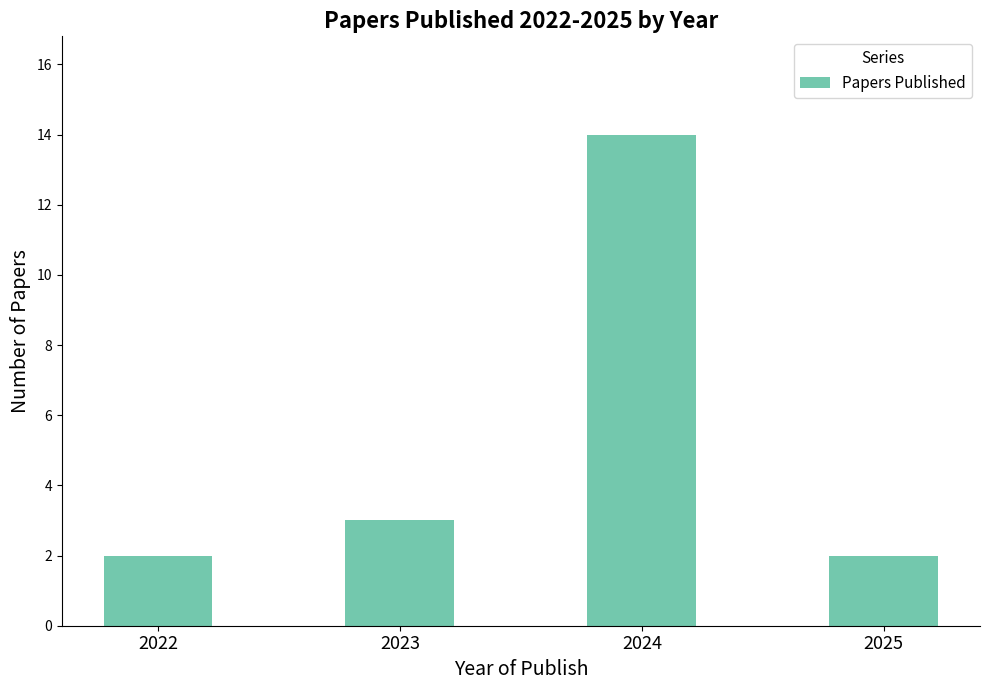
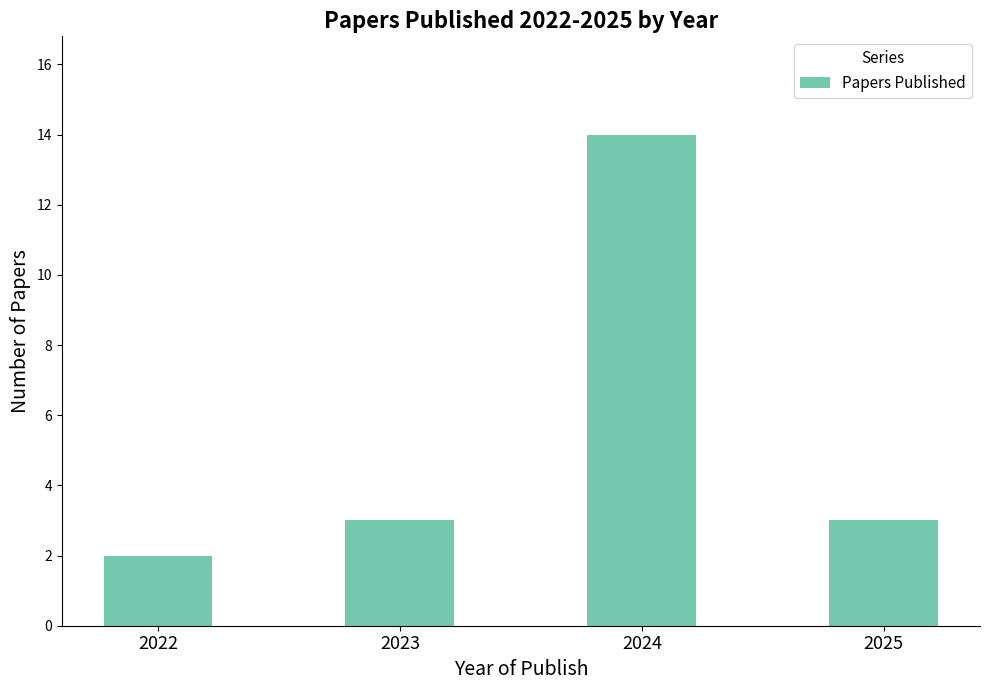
2025: 2 -> 3
